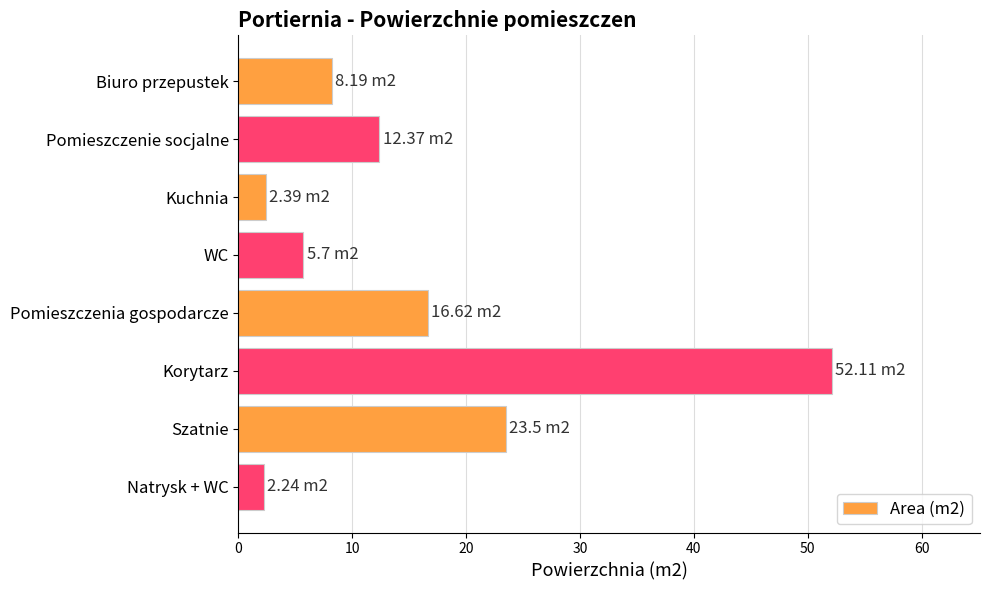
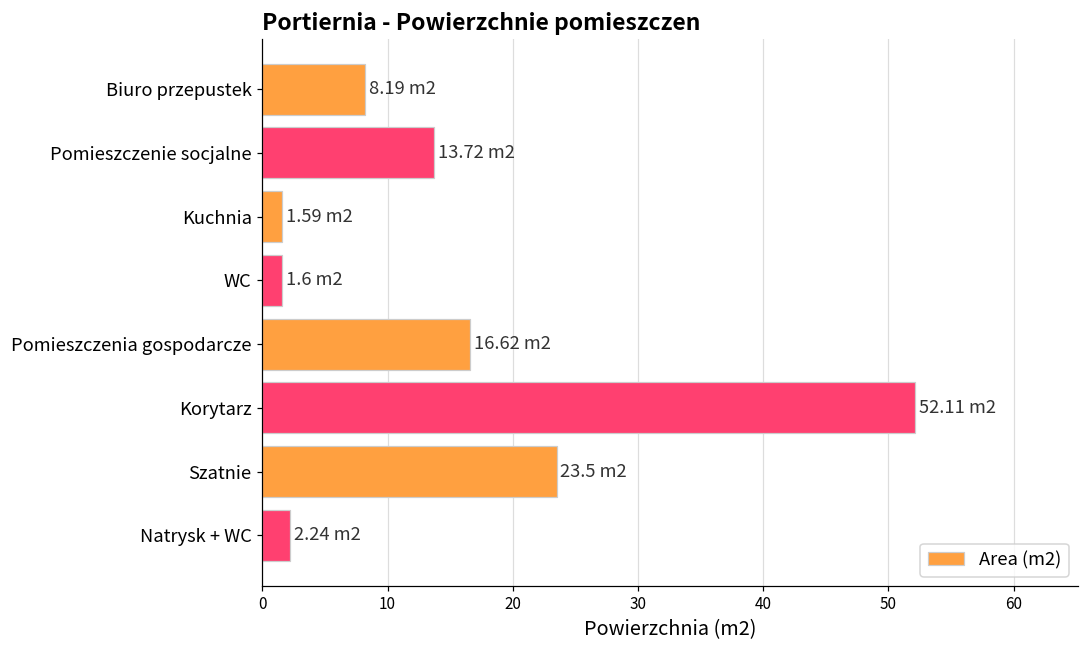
Pomieszczenie socjalne: 12.37 -> 13.72
Kuchnia: 2.39 -> 1.59
WC: 5.7 -> 1.6
